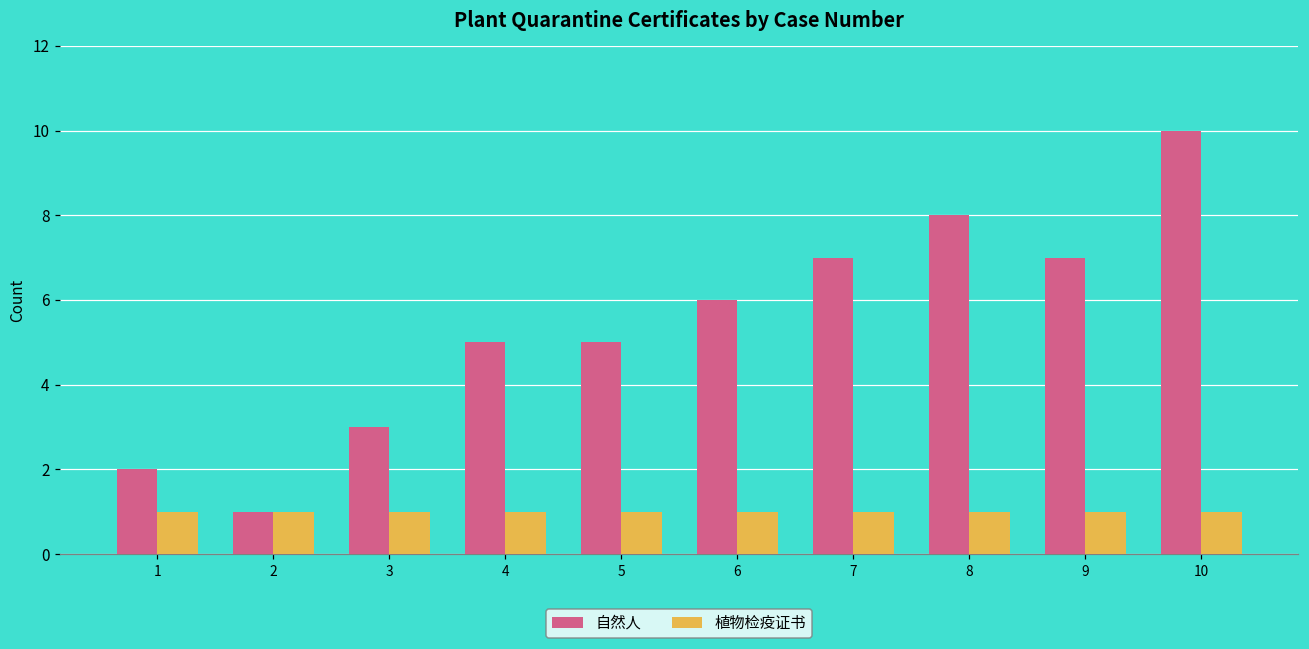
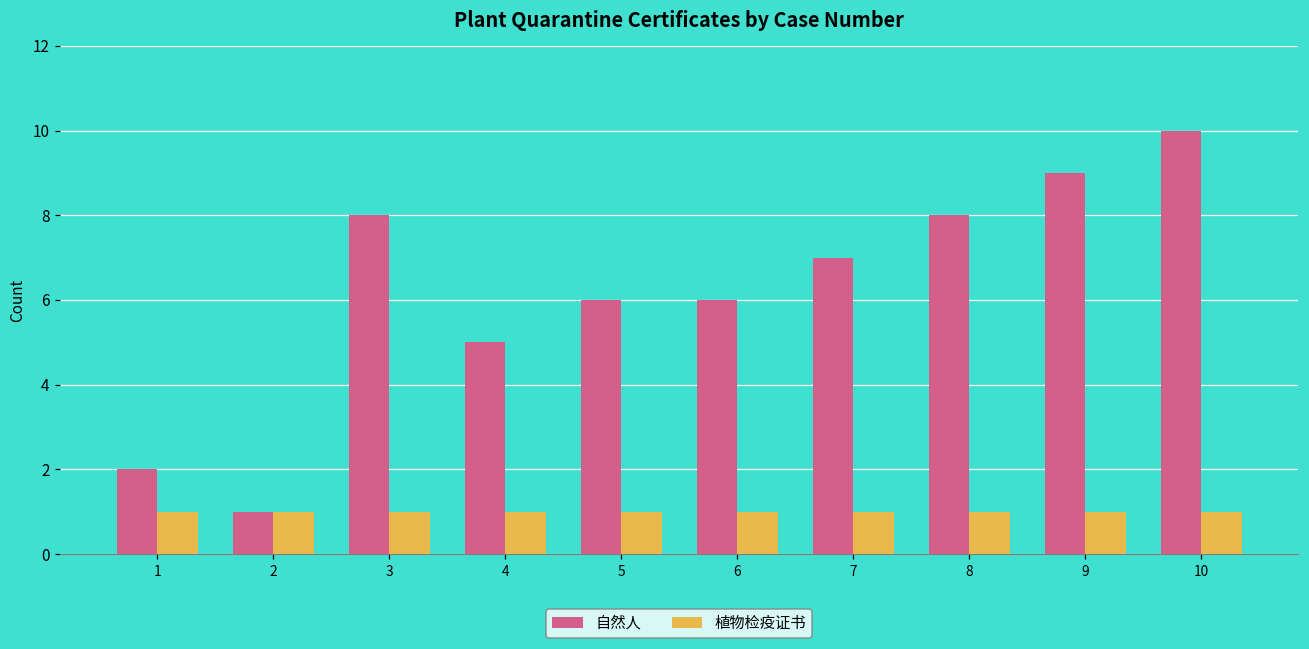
自然人, 3: 3 -> 8
自然人, 5: 5 -> 6
自然人, 9: 7 -> 9
